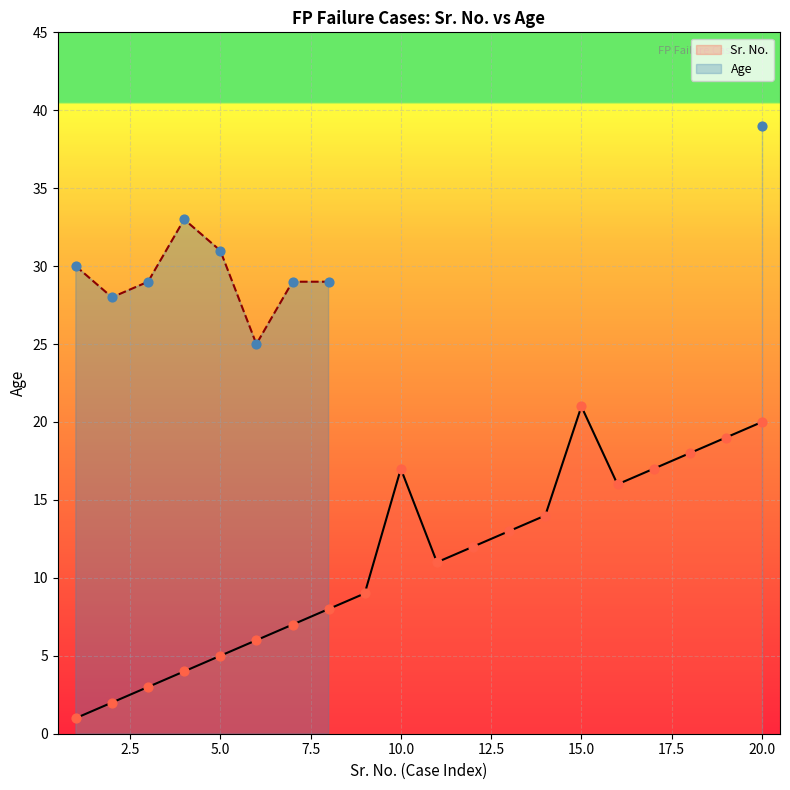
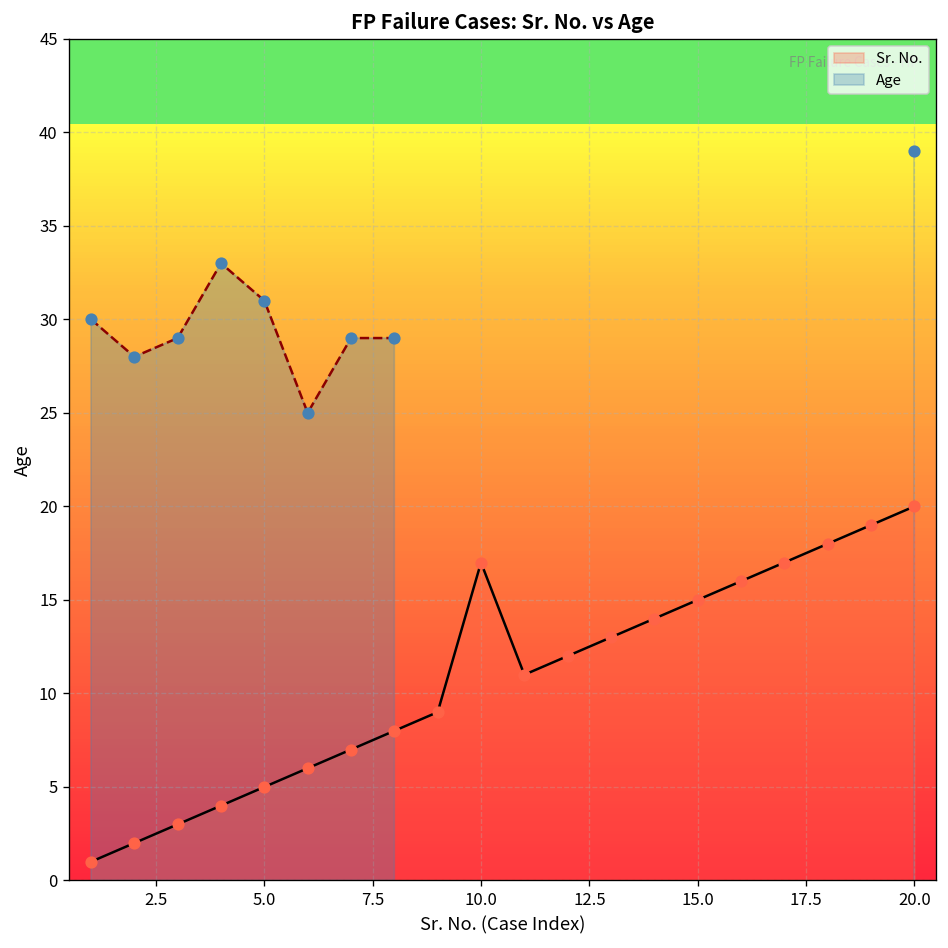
Sr. No., 15.0: 21 -> 15
